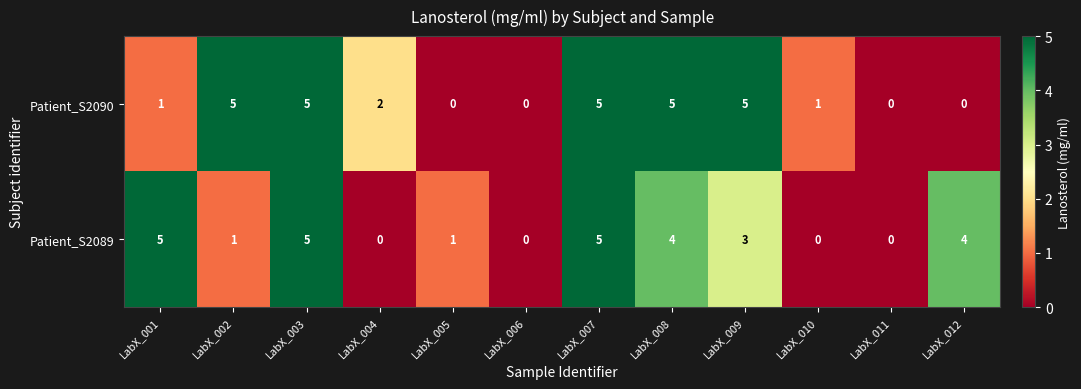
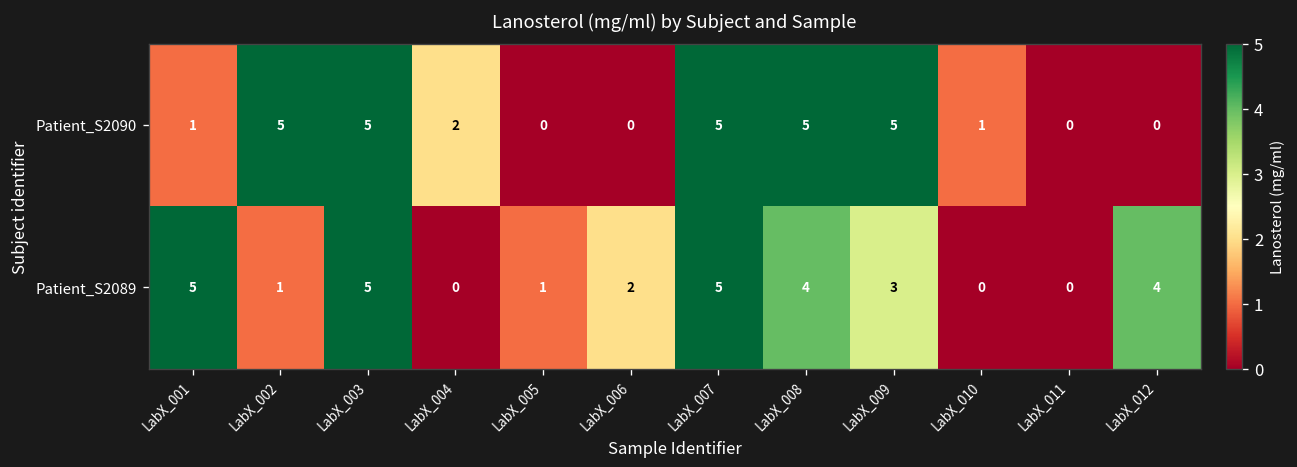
Patient_S2089, LabX_006: 0 -> 2
